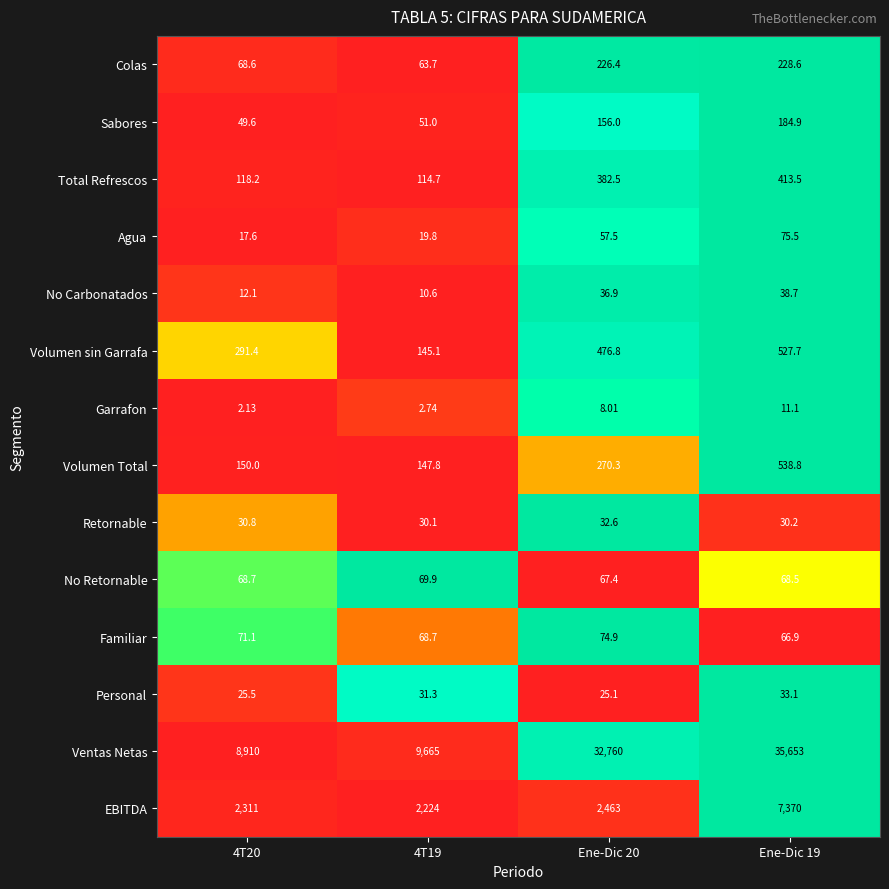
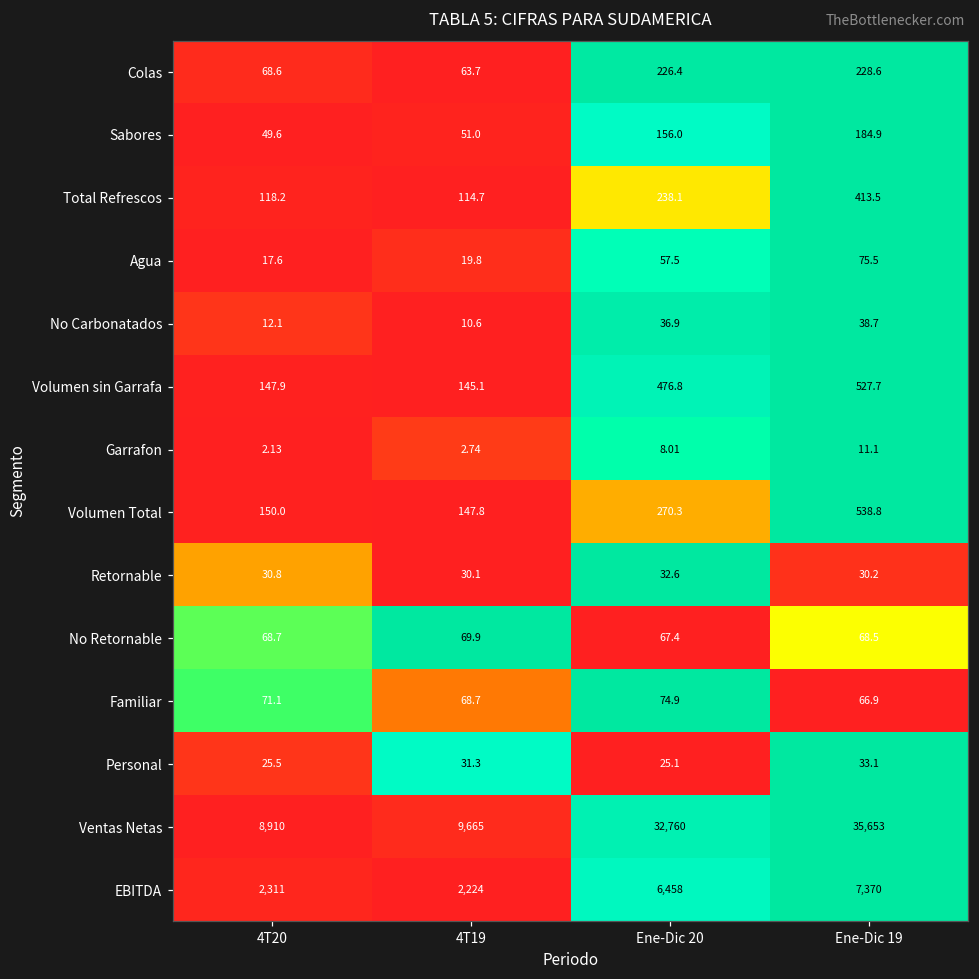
Total Refrescos, Ene-Dic 20: 382.5 -> 238.1
Volumen sin Garrafa, 4T20: 291.4 -> 147.9
EBITDA, Ene-Dic 20: 2,463 -> 6,458
